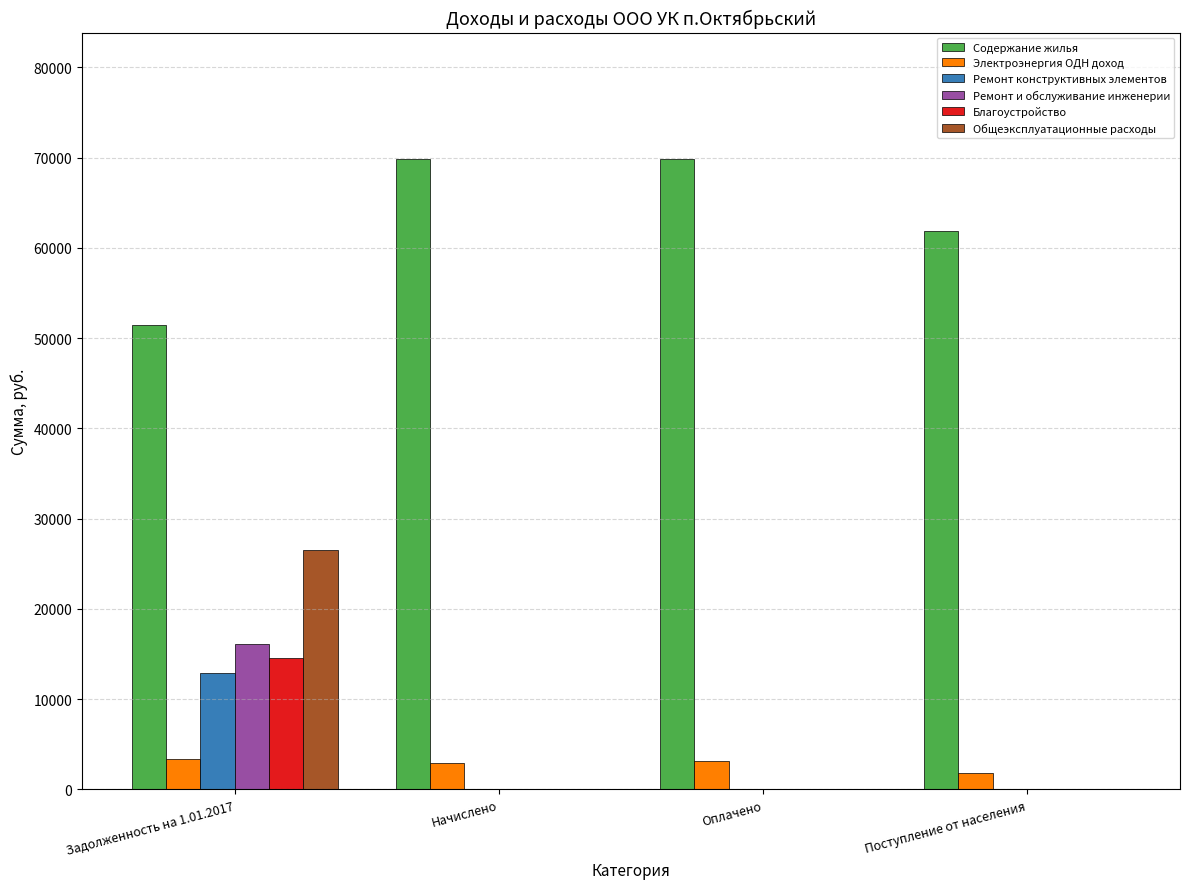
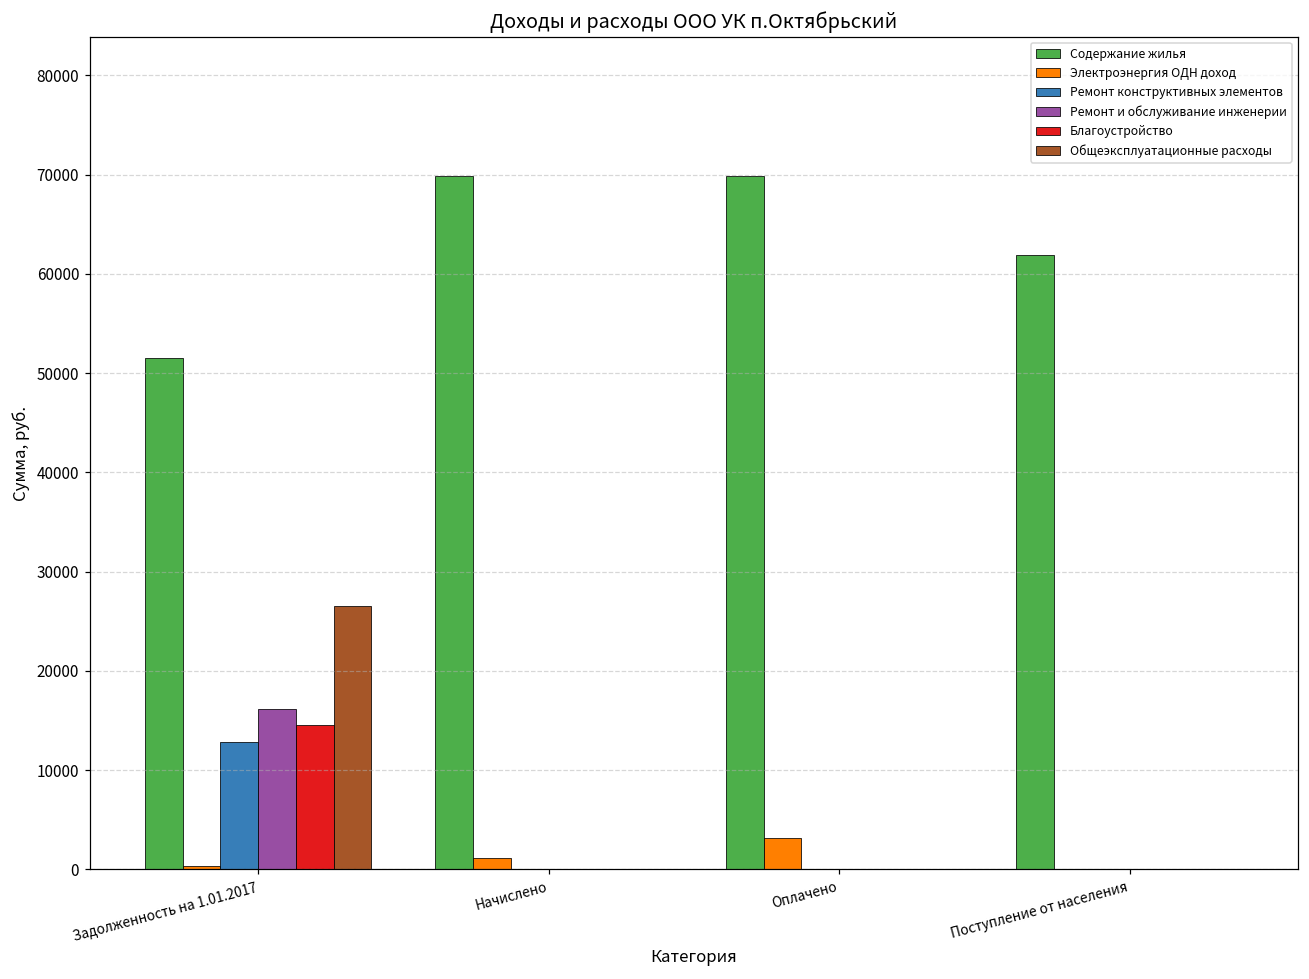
Электроэнергия ОДН доход, Задолженность на 1.01.2017: 3000 -> 0
Электроэнергия ОДН доход, Начислено: 3000 -> 1000
Электроэнергия ОДН доход, Поступление от населения: 2000 -> 0
